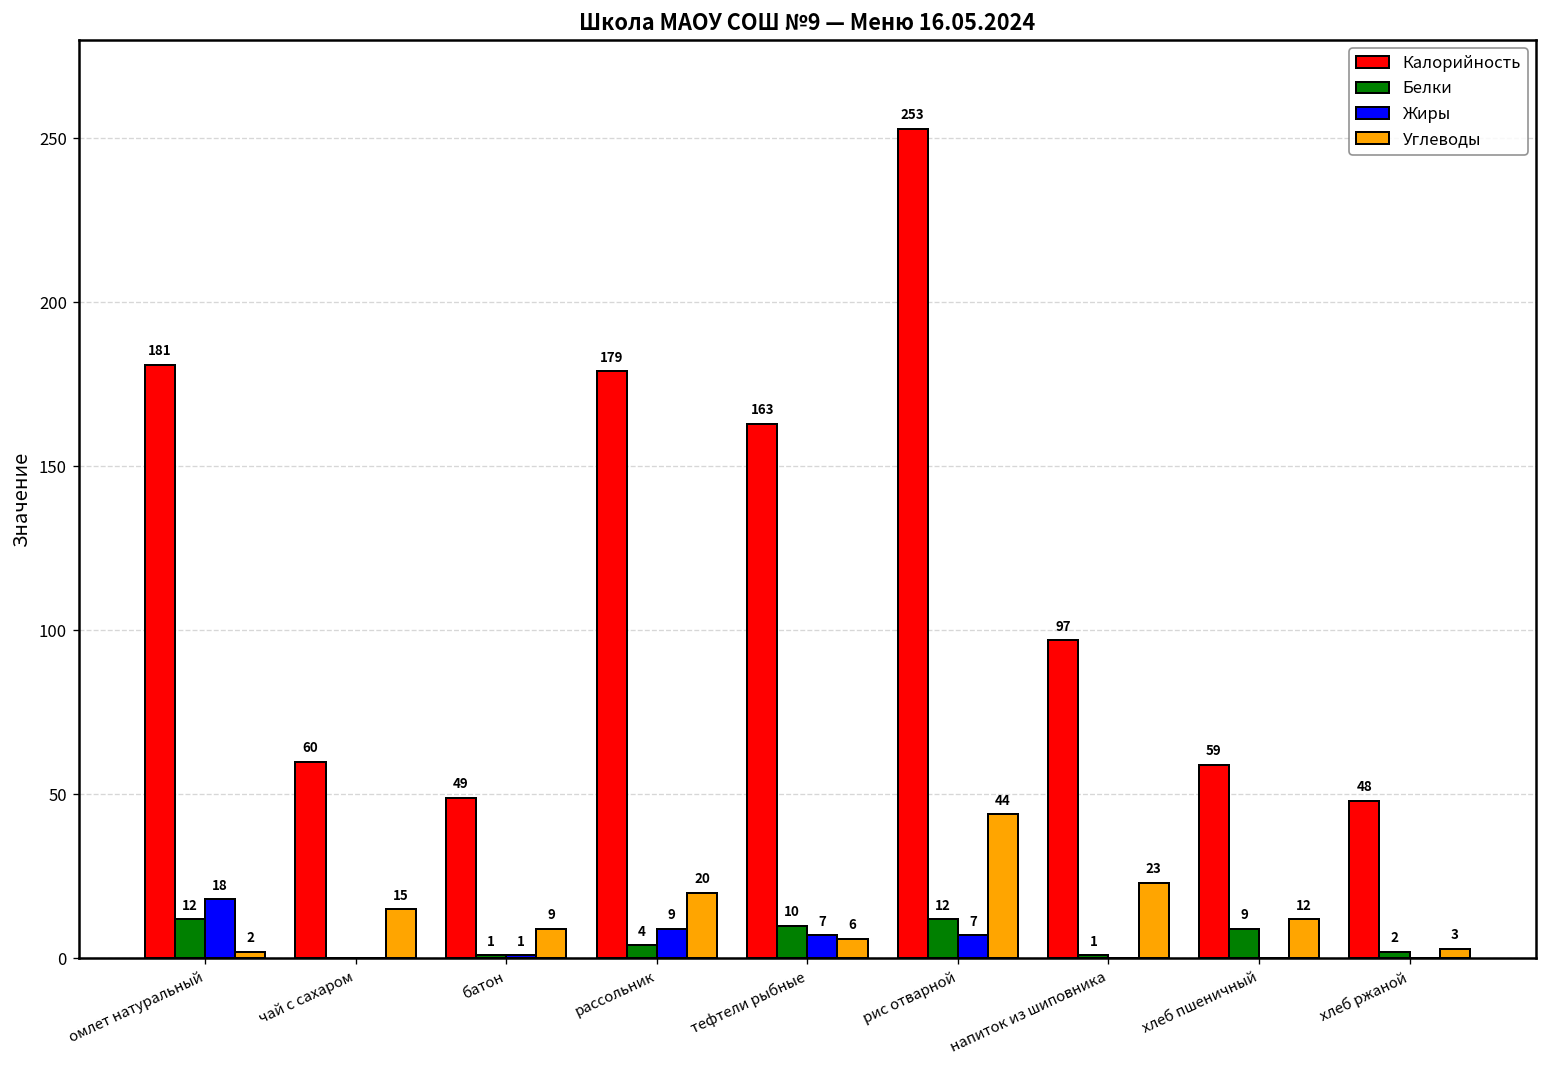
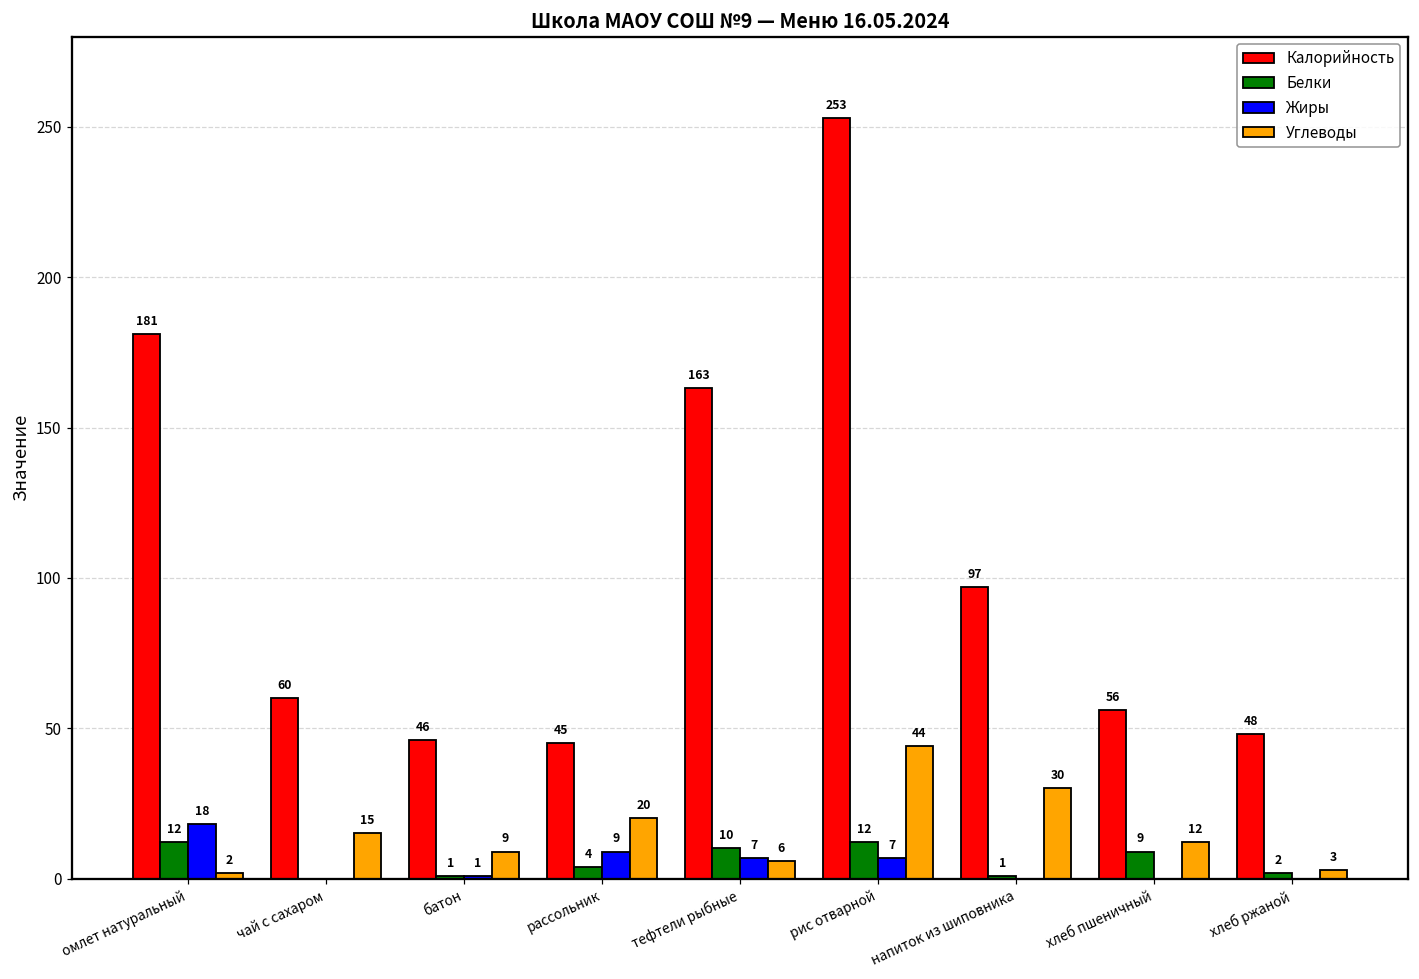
Калорийность, батон: 49 -> 46
Калорийность, рассольник: 179 -> 45
Углеводы, напиток из шиповника: 23 -> 30
Калорийность, хлеб пшеничный: 59 -> 56
